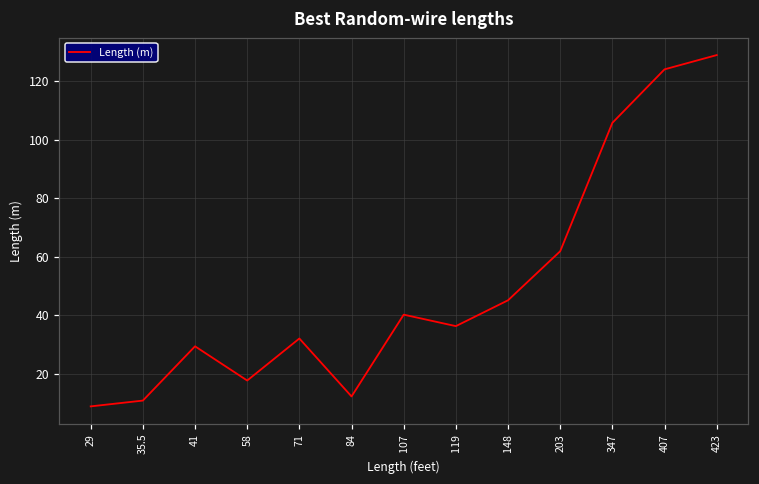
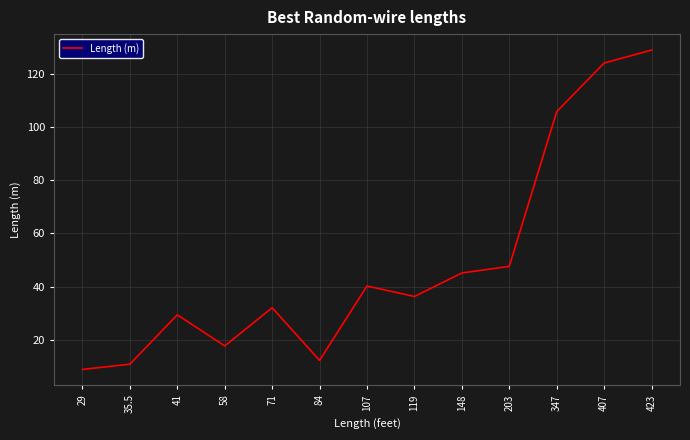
203: 62 -> 48
